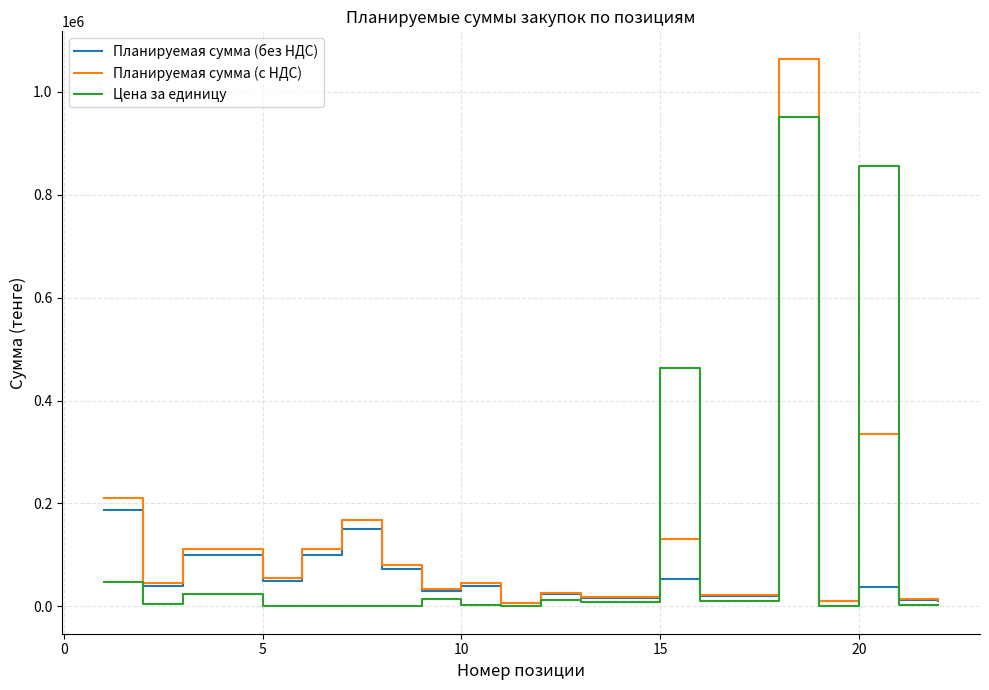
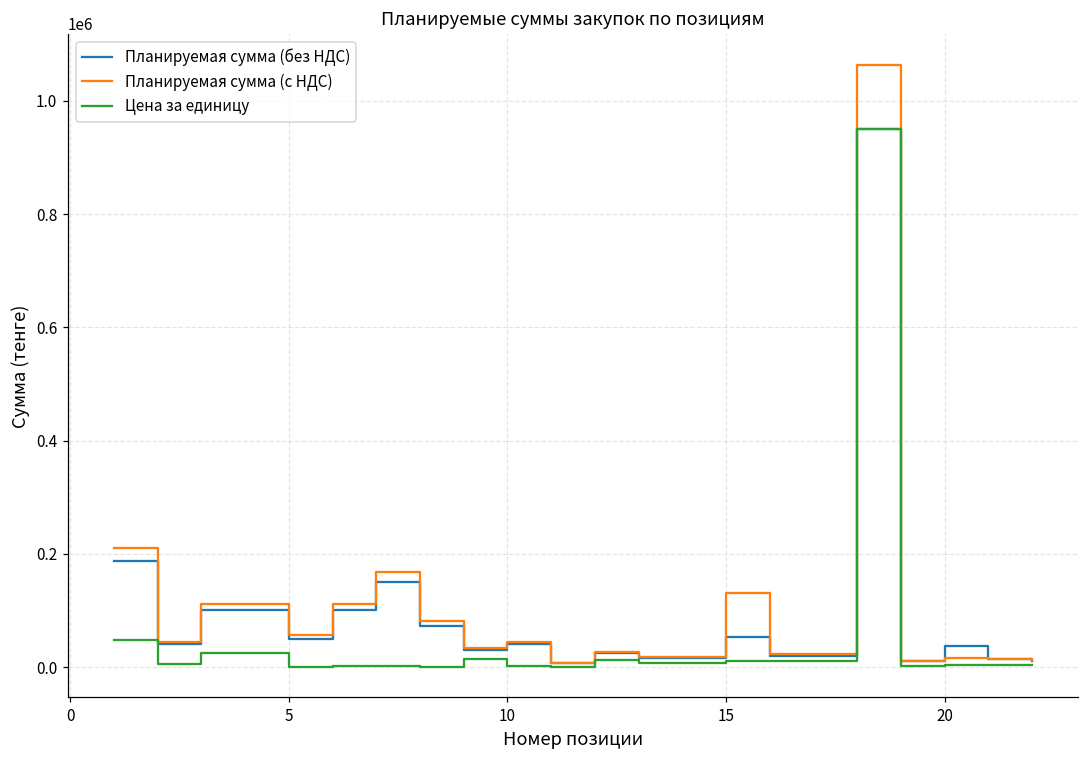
Цена за единицу, 15: 460000 -> 10000
Планируемая сумма (с НДС), 20: 330000 -> 20000
Цена за единицу, 20: 860000 -> 0
